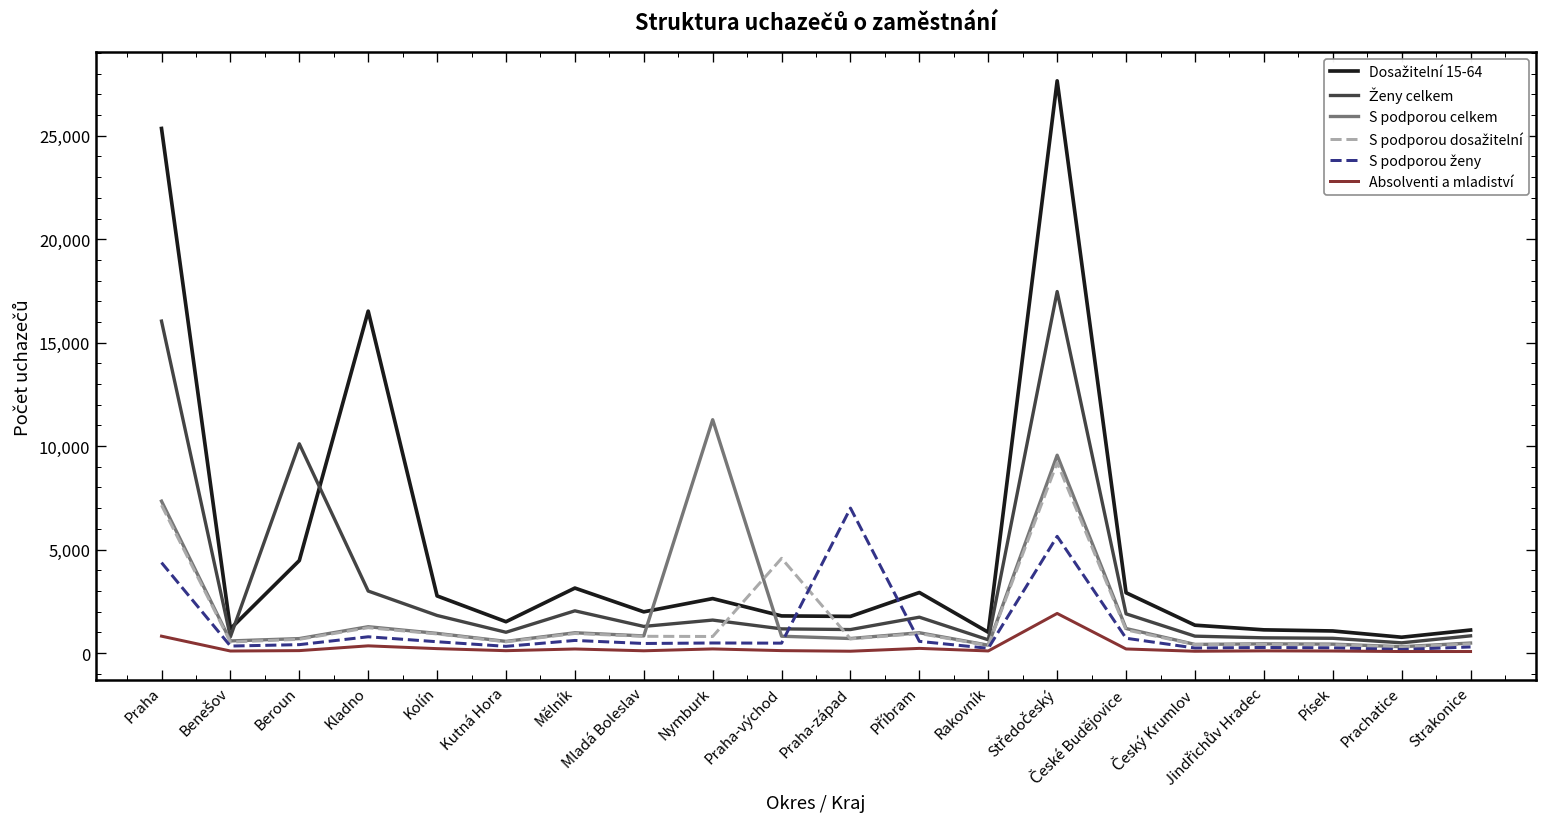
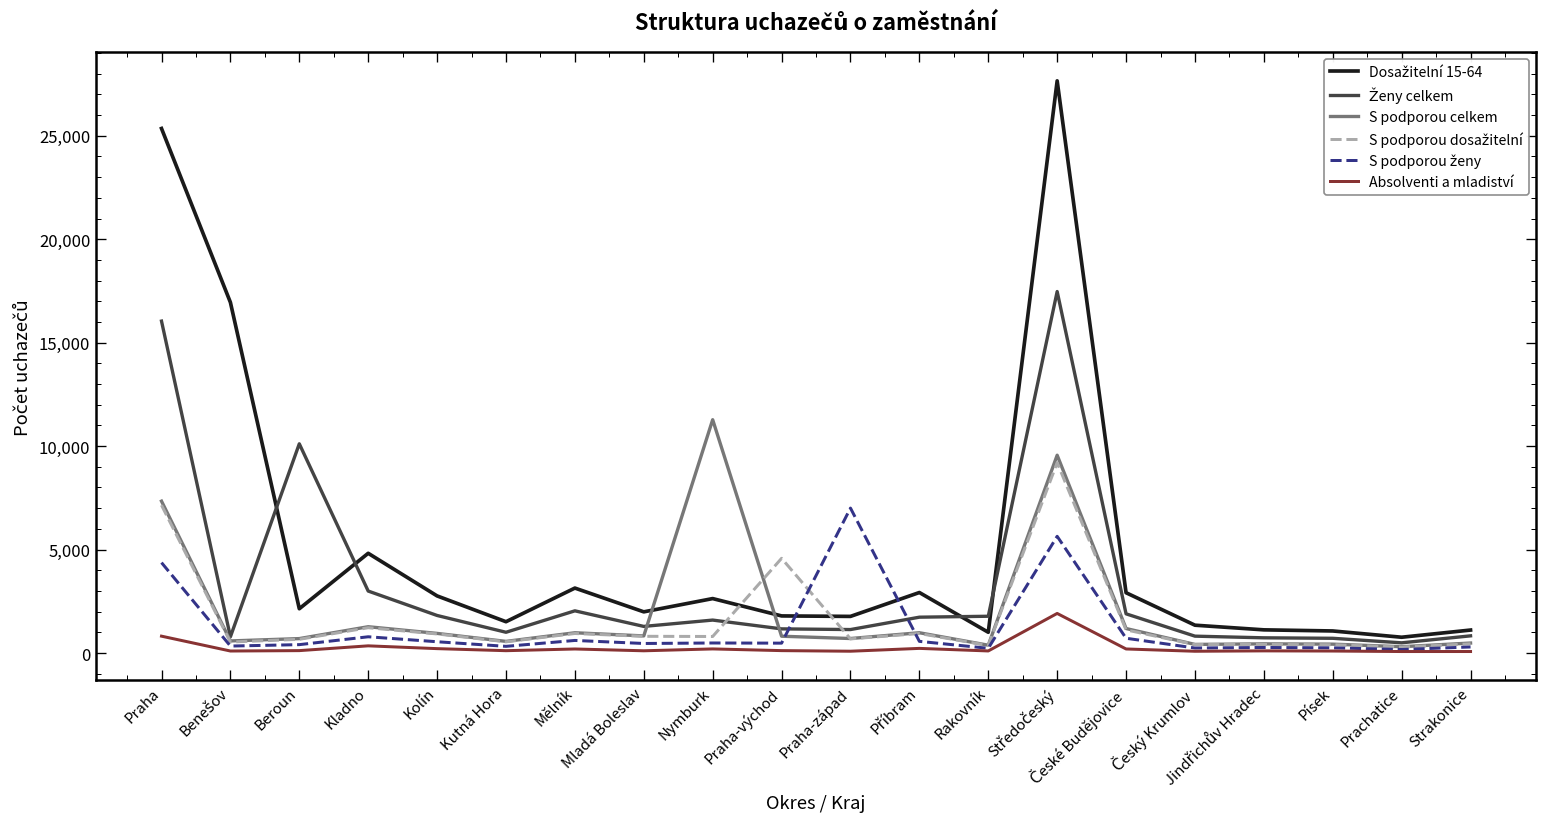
Dosažitelní 15-64, Benešov: 1,200 -> 16,900
Dosažitelní 15-64, Beroun: 4,500 -> 2,100
Dosažitelní 15-64, Kladno: 16,500 -> 4,800
Ženy celkem, Rakovník: 600 -> 1,800
